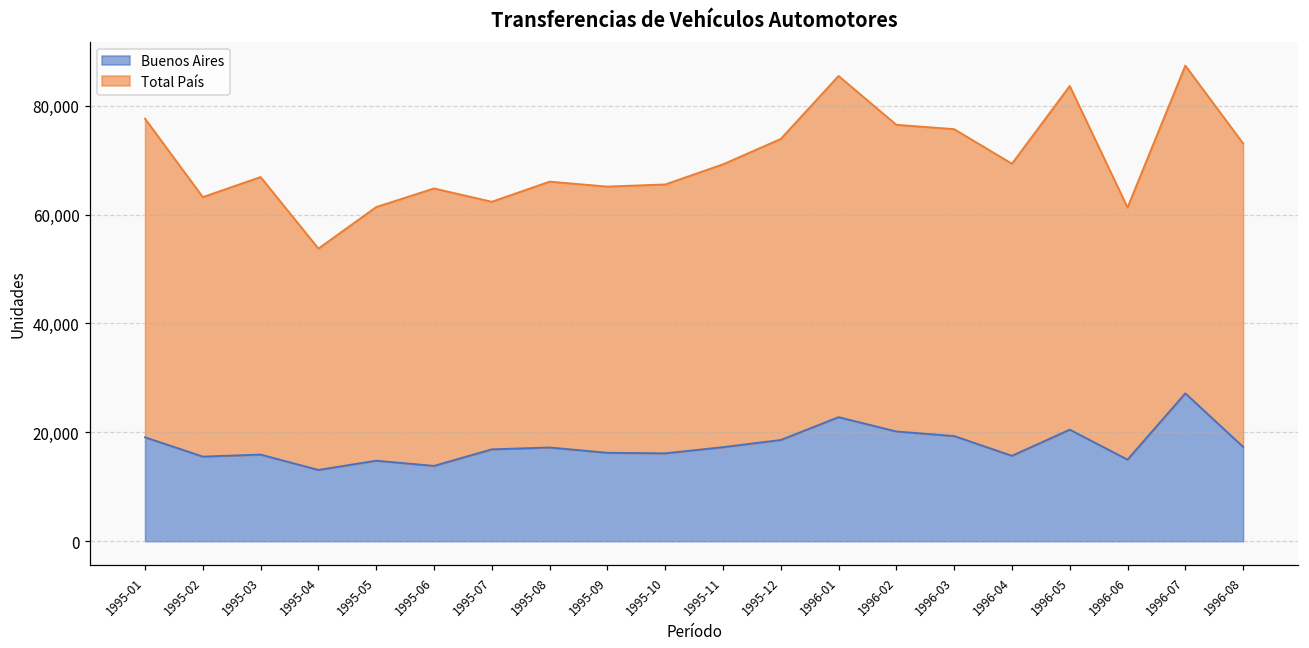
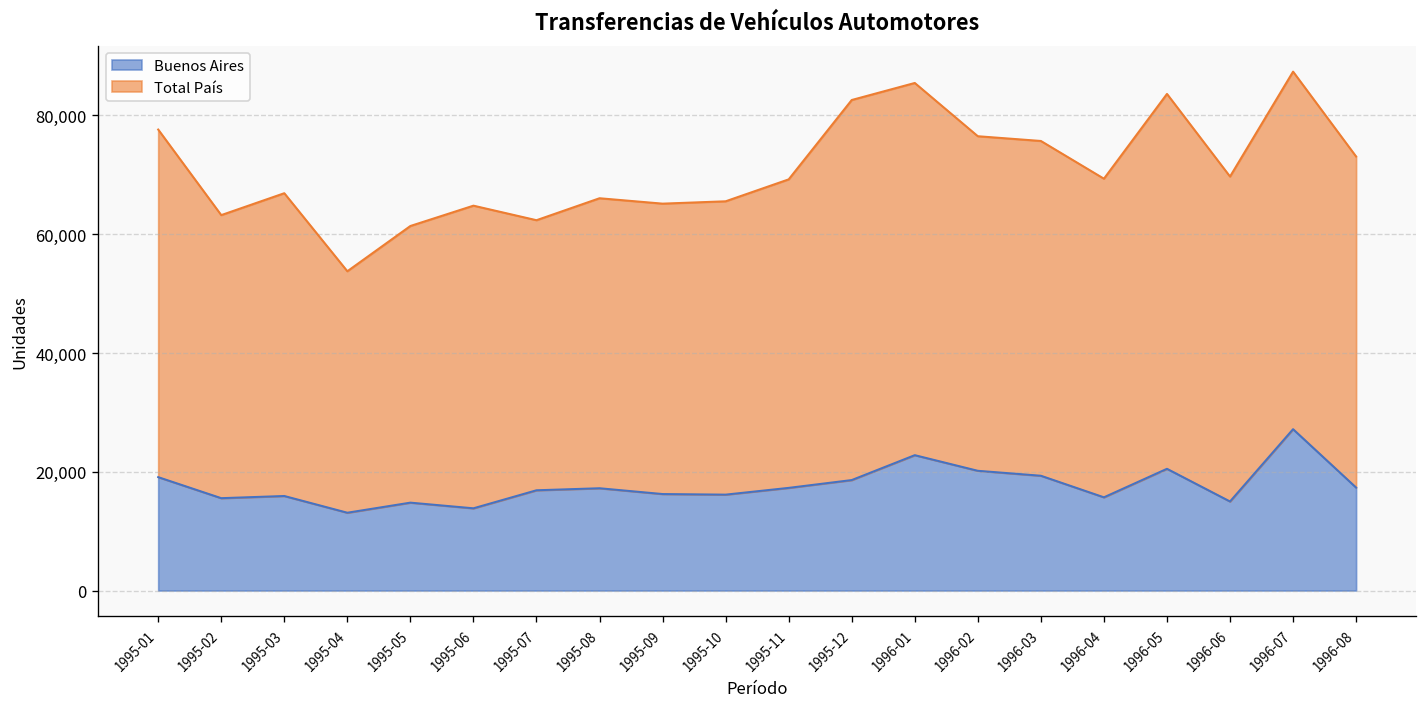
Total País, 1995-12: 55,000 -> 64,000
Total País, 1996-06: 46,000 -> 55,000
